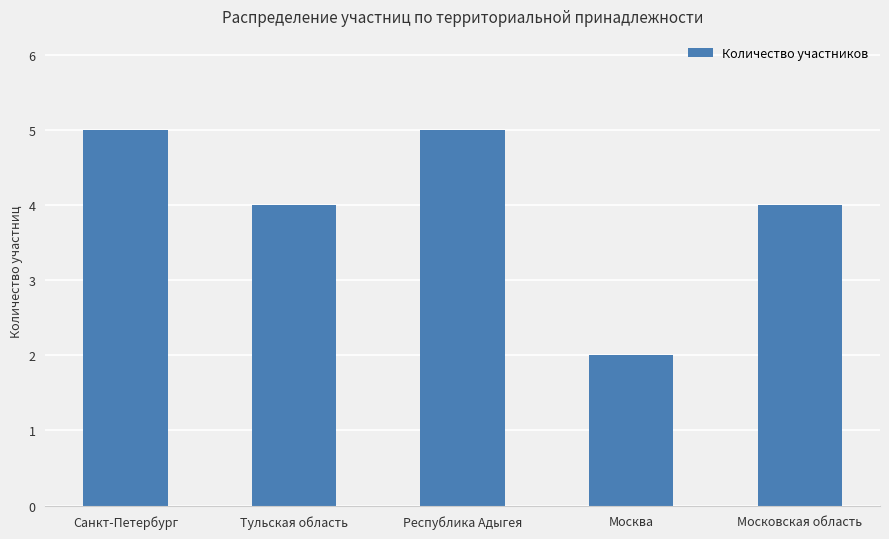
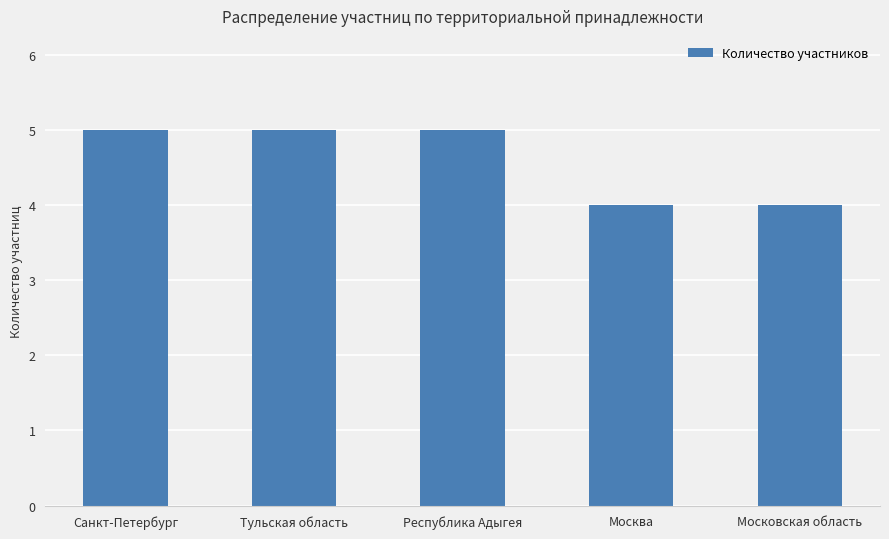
Тульская область: 4 -> 5
Москва: 2 -> 4
